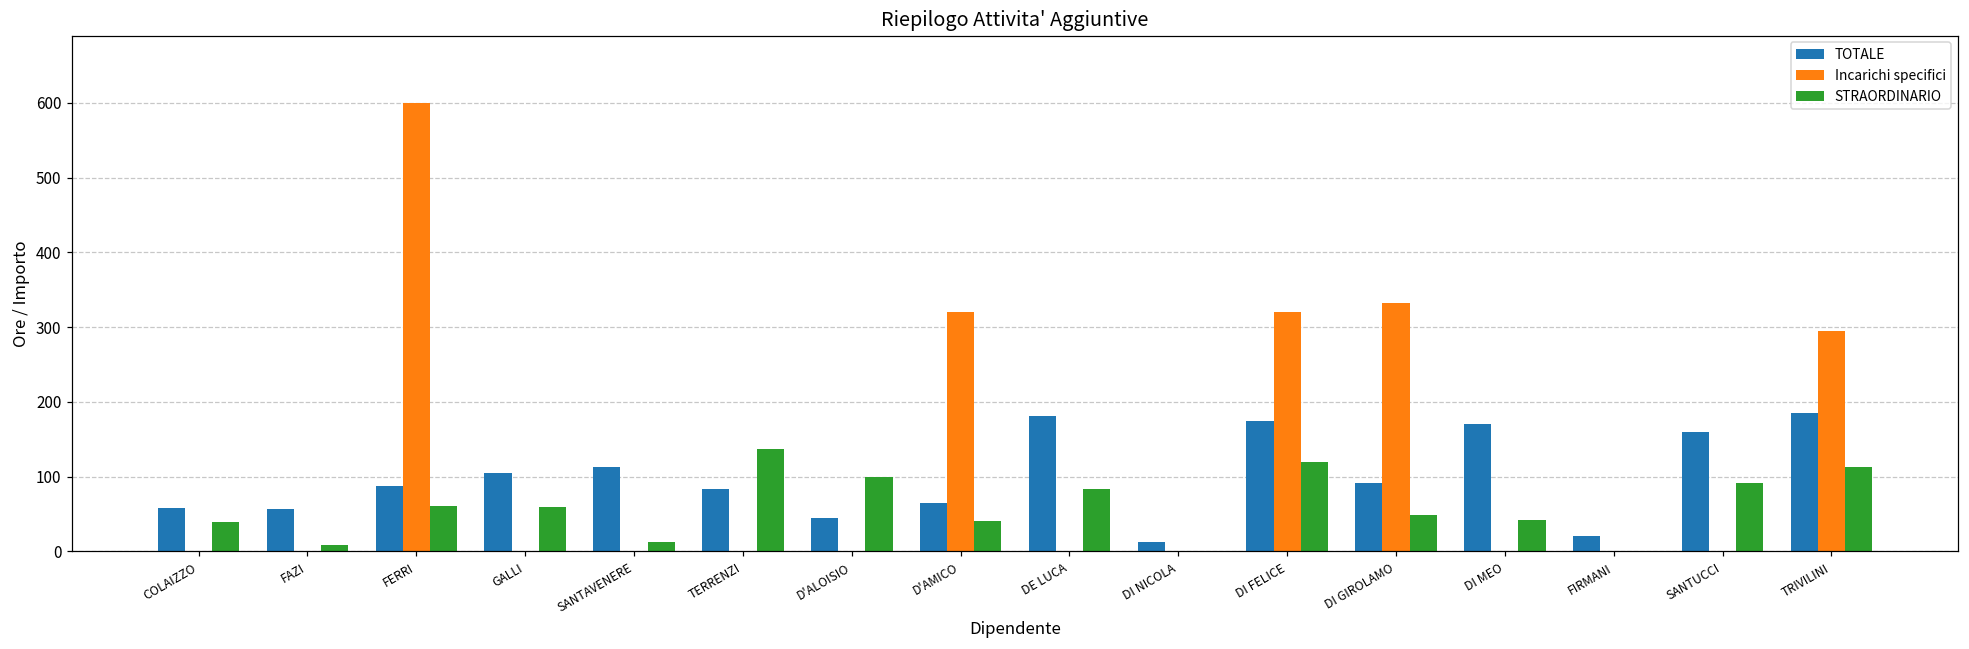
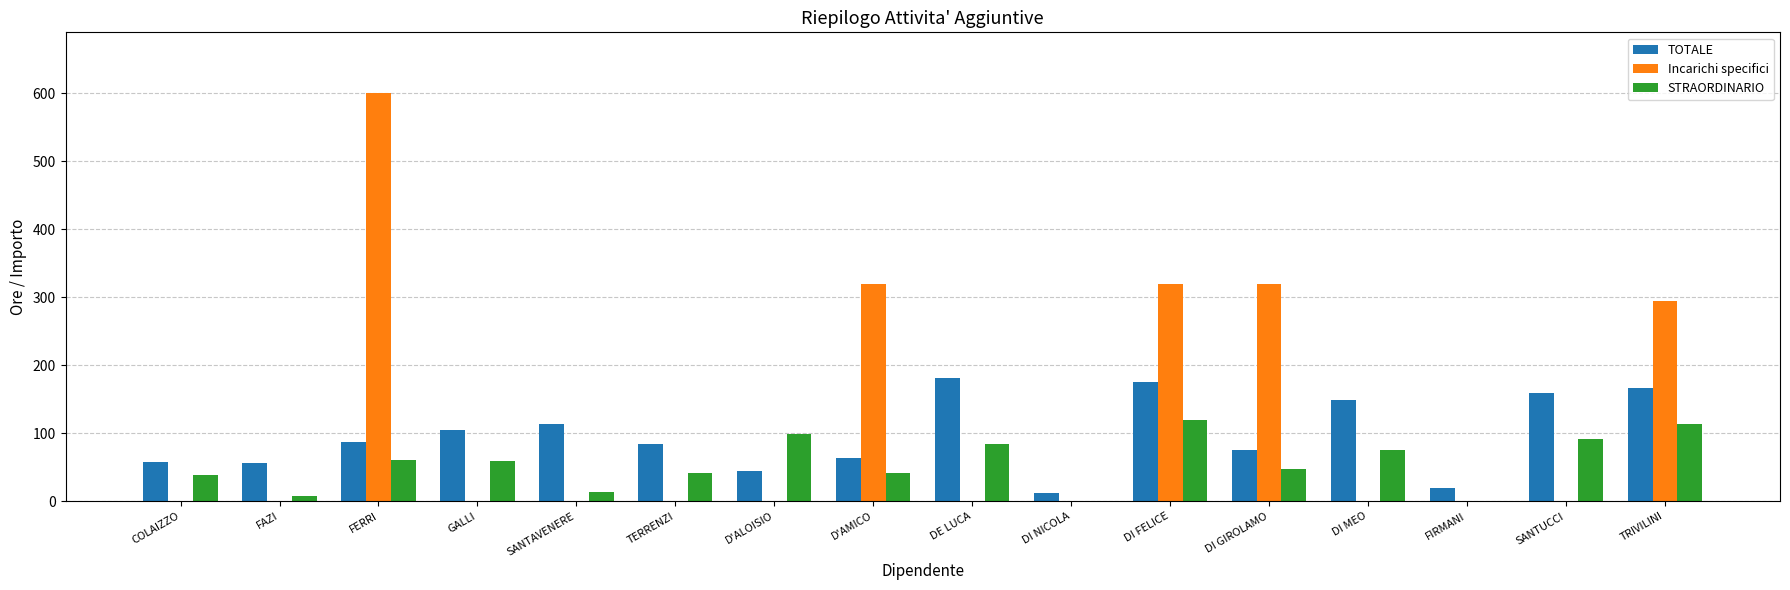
STRAORDINARIO, TERRENZI: 140 -> 40
TOTALE, DI GIROLAMO: 90 -> 80
Incarichi specifici, DI GIROLAMO: 330 -> 320
TOTALE, DI MEO: 170 -> 150
STRAORDINARIO, DI MEO: 40 -> 80
TOTALE, TRIVILINI: 190 -> 170
